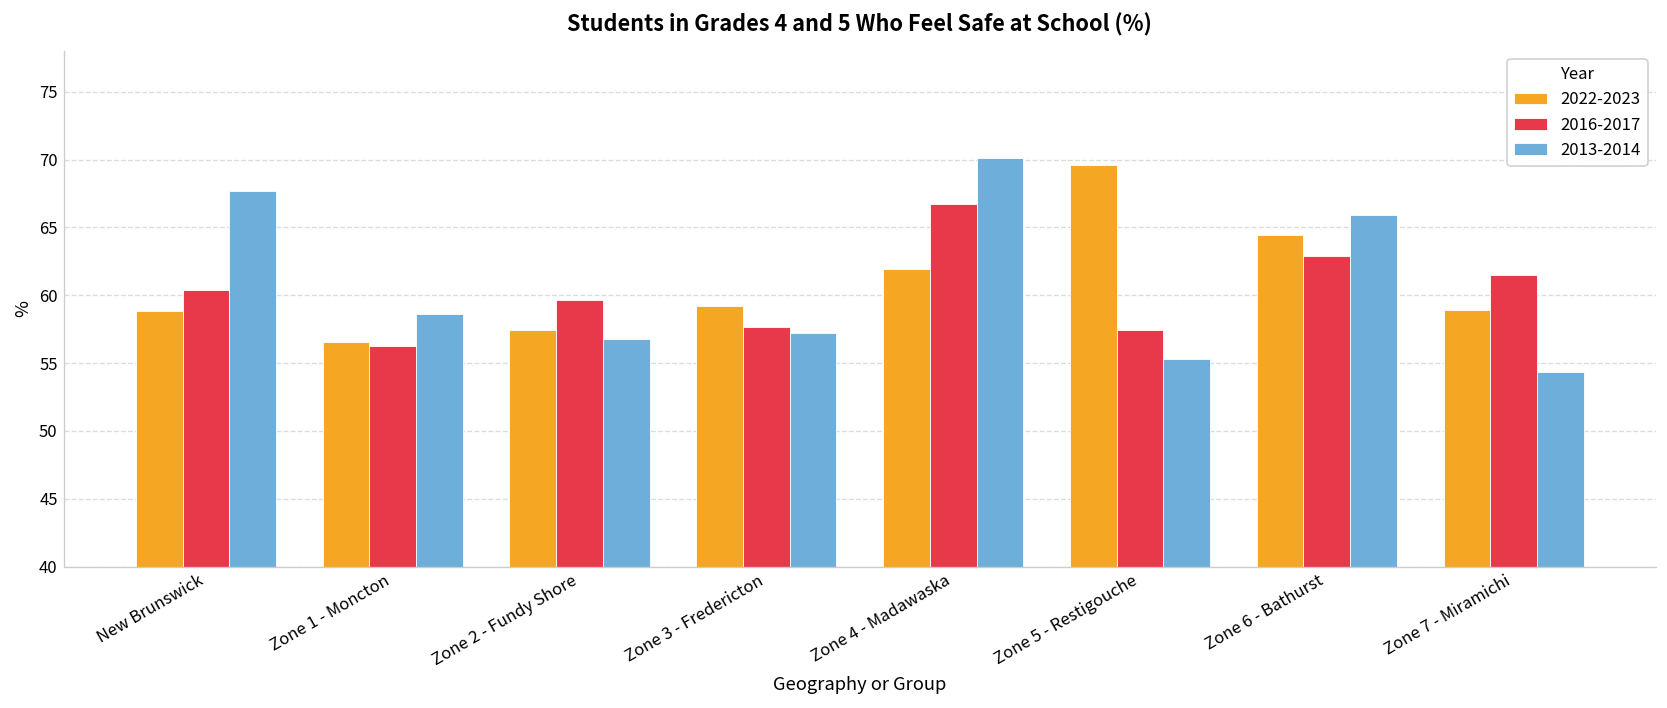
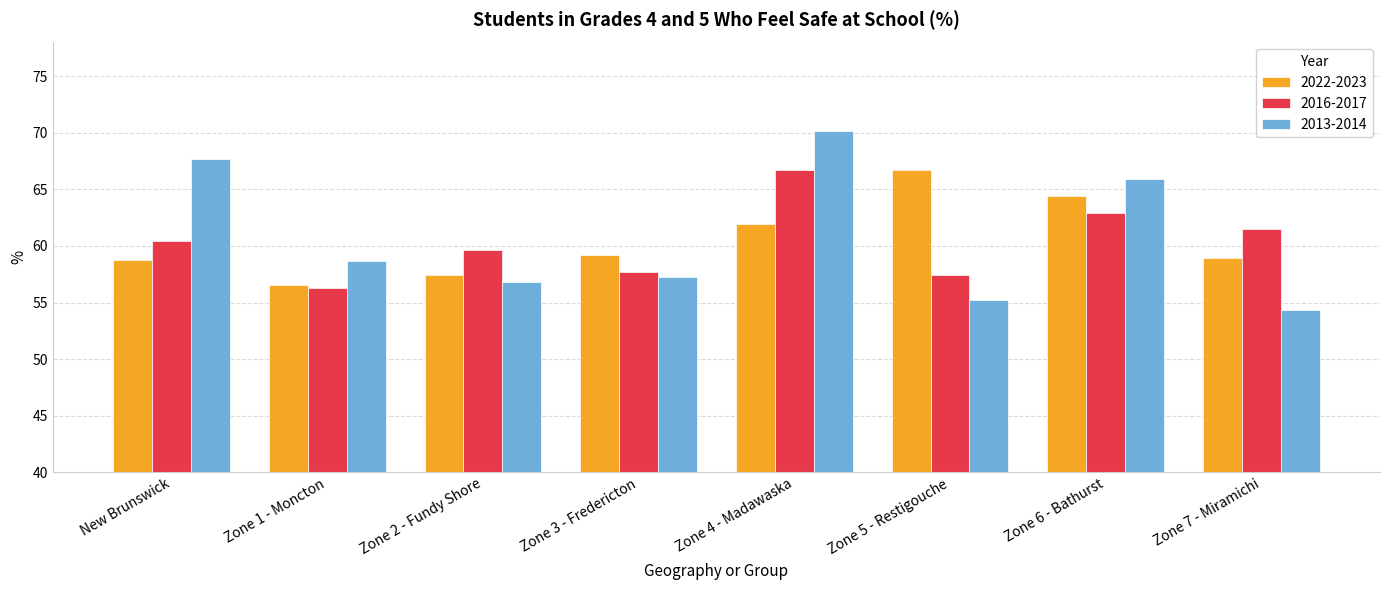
2022-2023, Zone 5 - Restigouche: 69.6 -> 66.7
